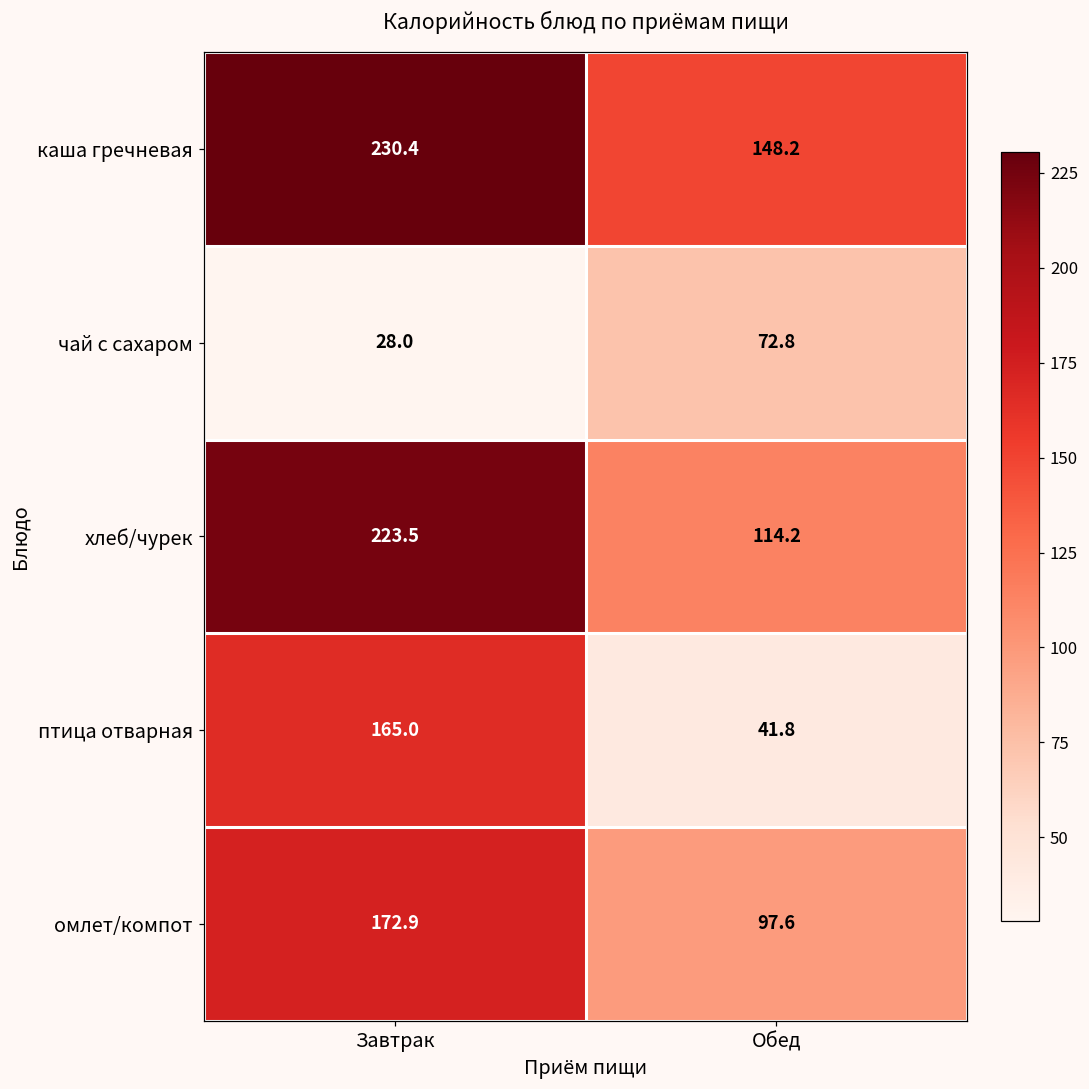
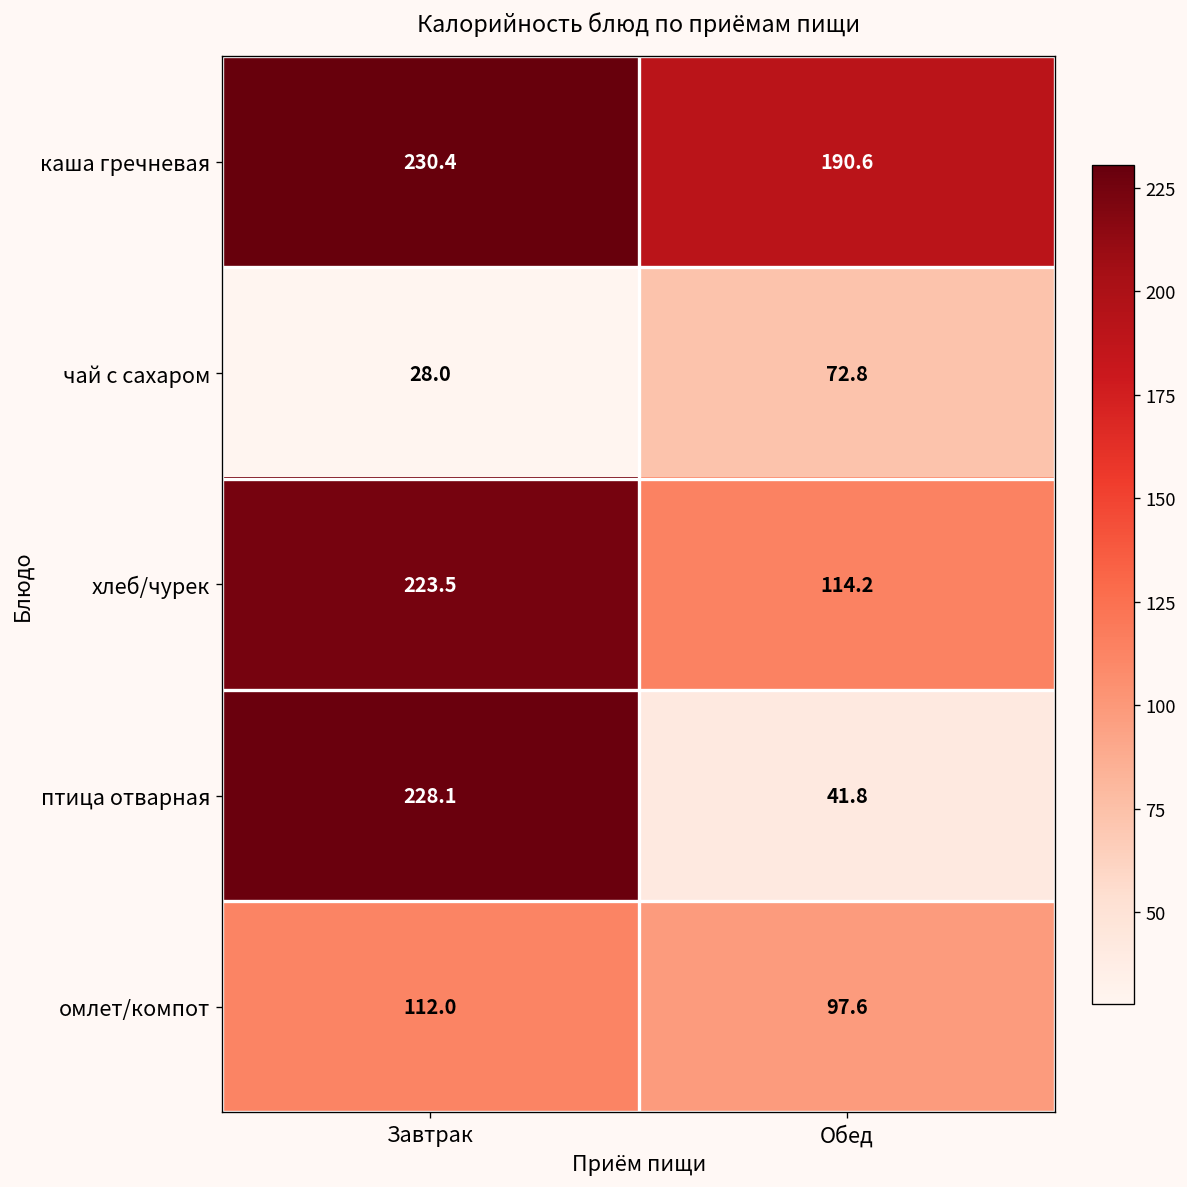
каша гречневая, Обед: 148.2 -> 190.6
птица отварная, Завтрак: 165.0 -> 228.1
омлет/компот, Завтрак: 172.9 -> 112.0
